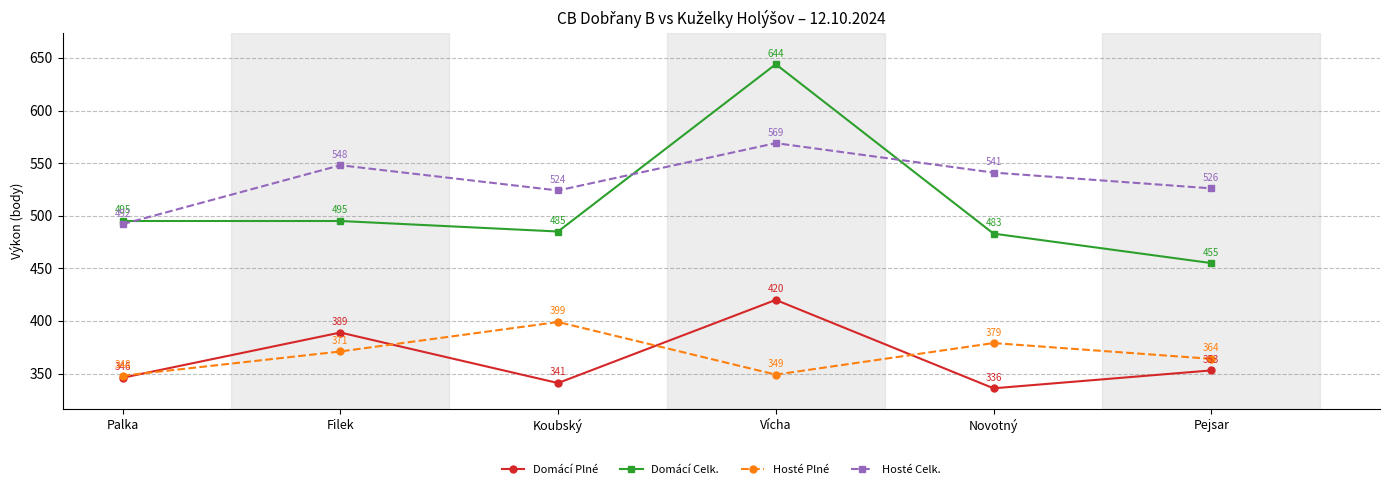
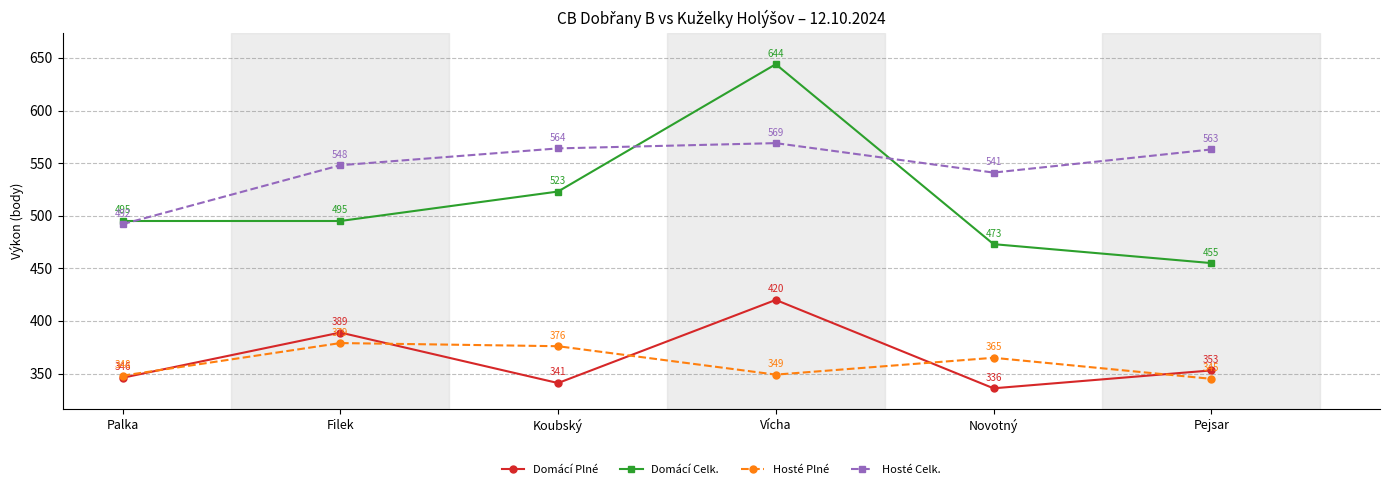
Hosté Plné, Filek: 371 -> 379
Domácí Celk., Koubský: 485 -> 523
Hosté Plné, Koubský: 399 -> 376
Hosté Celk., Koubský: 524 -> 564
Domácí Celk., Novotný: 483 -> 473
Hosté Plné, Novotný: 379 -> 365
Hosté Plné, Pejsar: 364 -> 345
Hosté Celk., Pejsar: 526 -> 563
